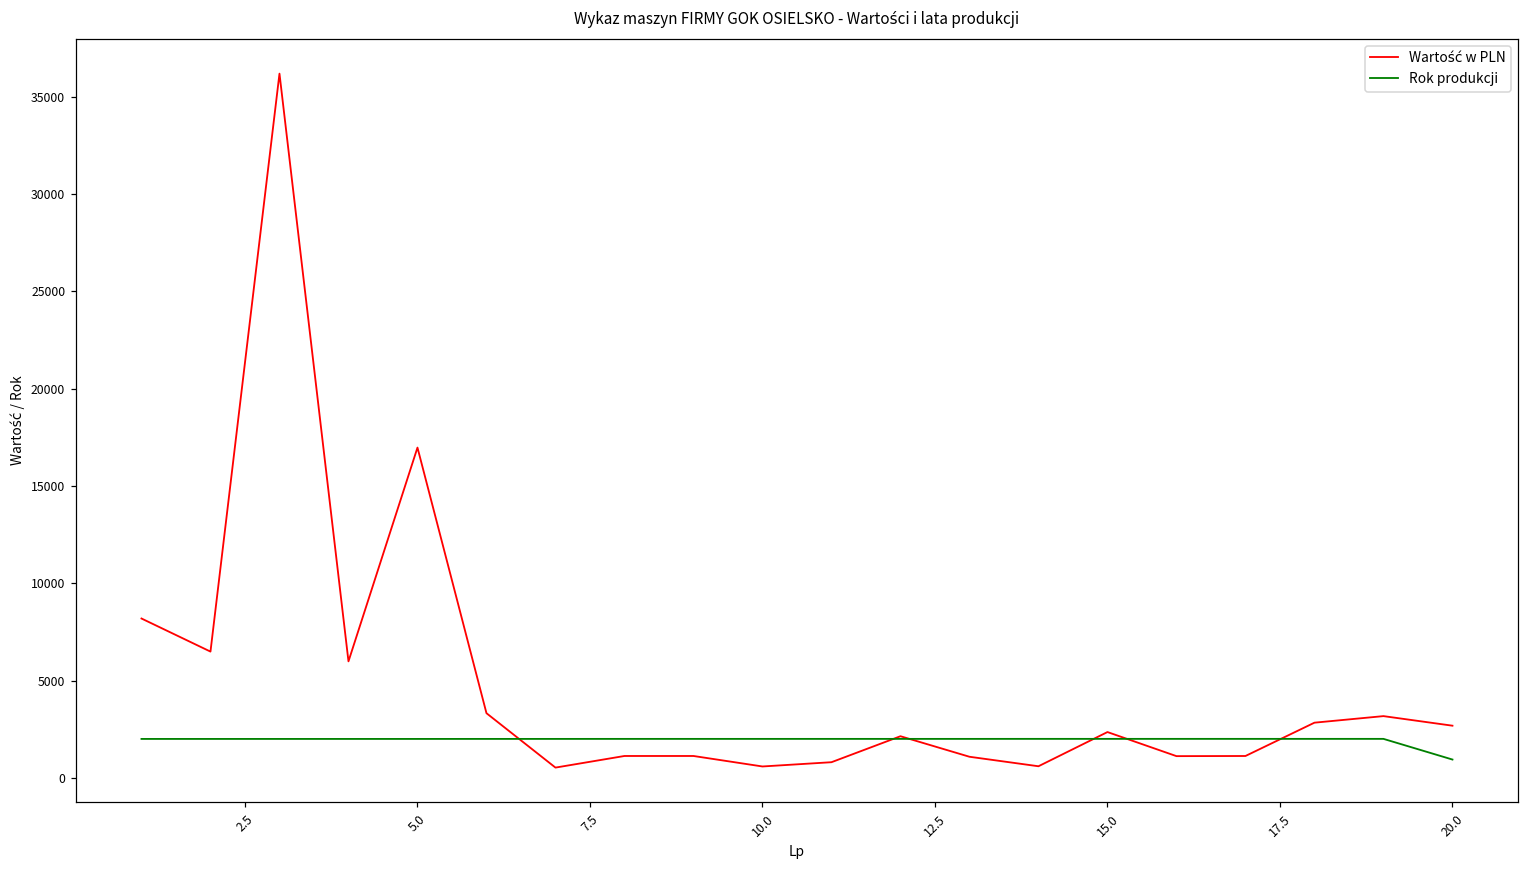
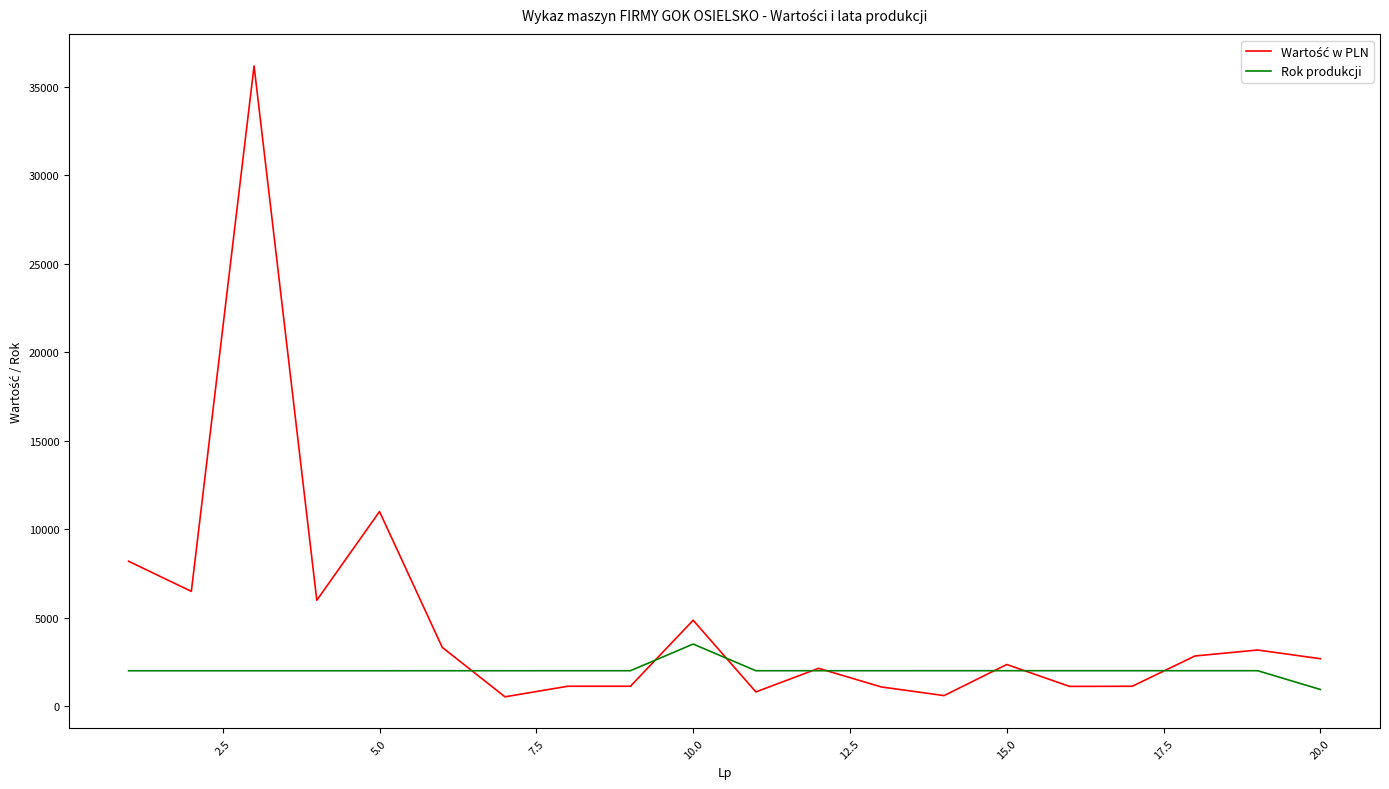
Wartość w PLN, 5.0: 17000 -> 11000
Wartość w PLN, 10.0: 600 -> 4900
Rok produkcji, 10.0: 2000 -> 3500
